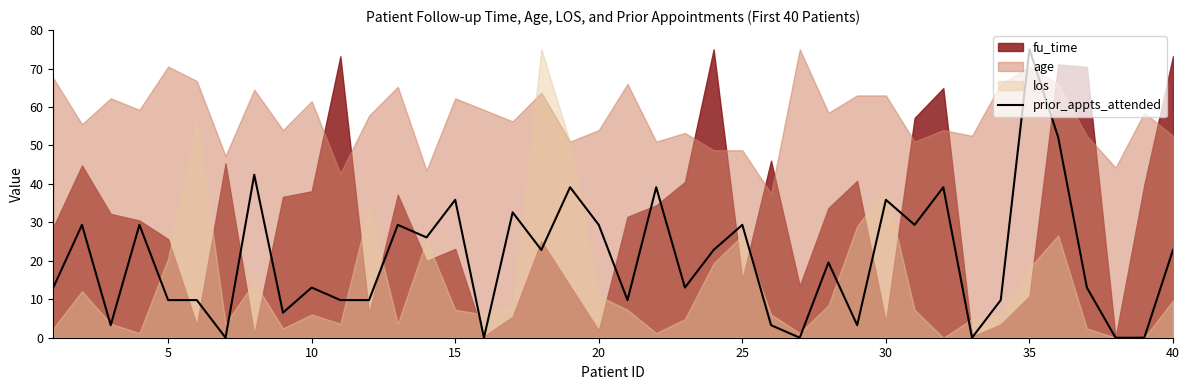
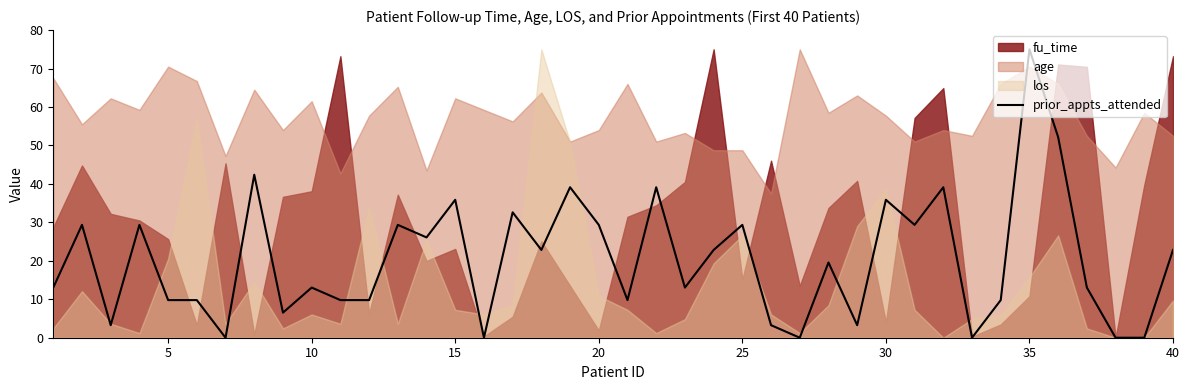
age, 30: 63 -> 58
los, 35: 18 -> 16
